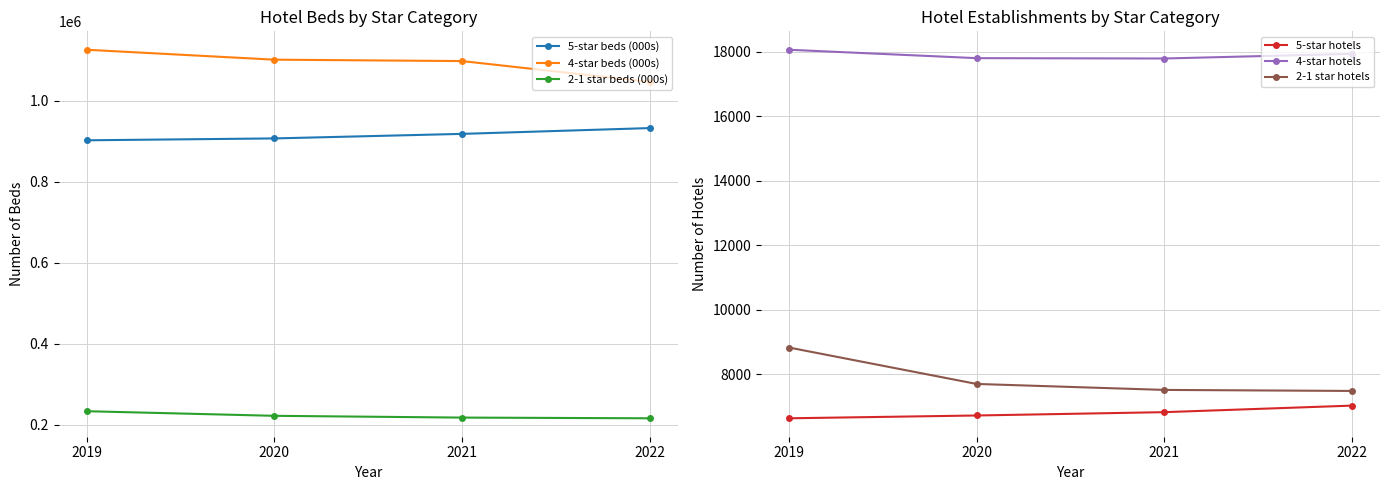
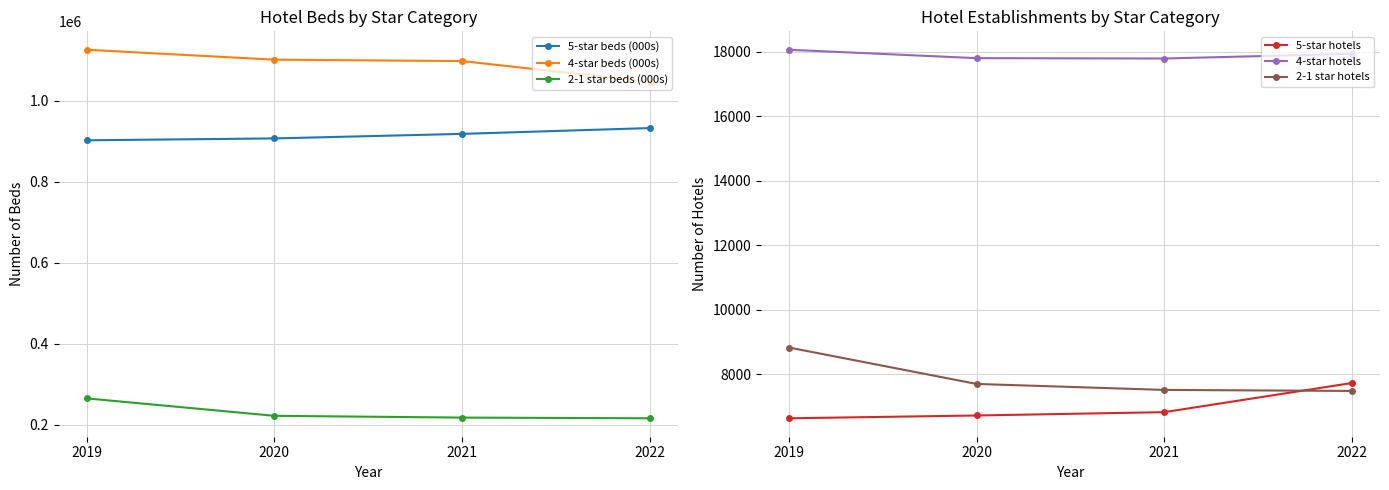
Hotel Beds by Star Category, 2-1 star beds (000s), 2019: 230000 -> 260000
Hotel Establishments by Star Category, 5-star hotels, 2022: 7000 -> 7700
